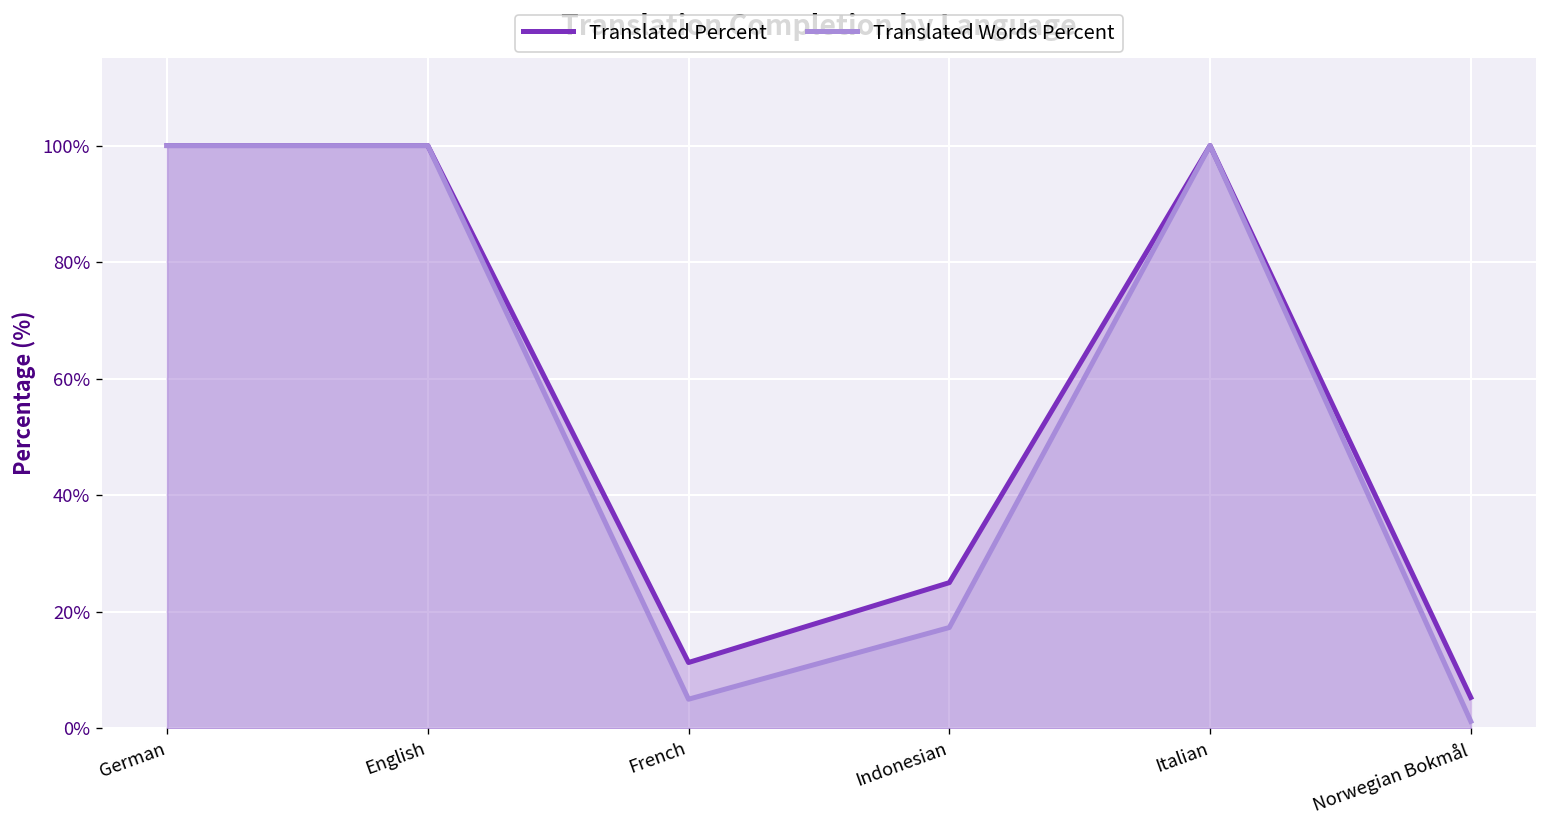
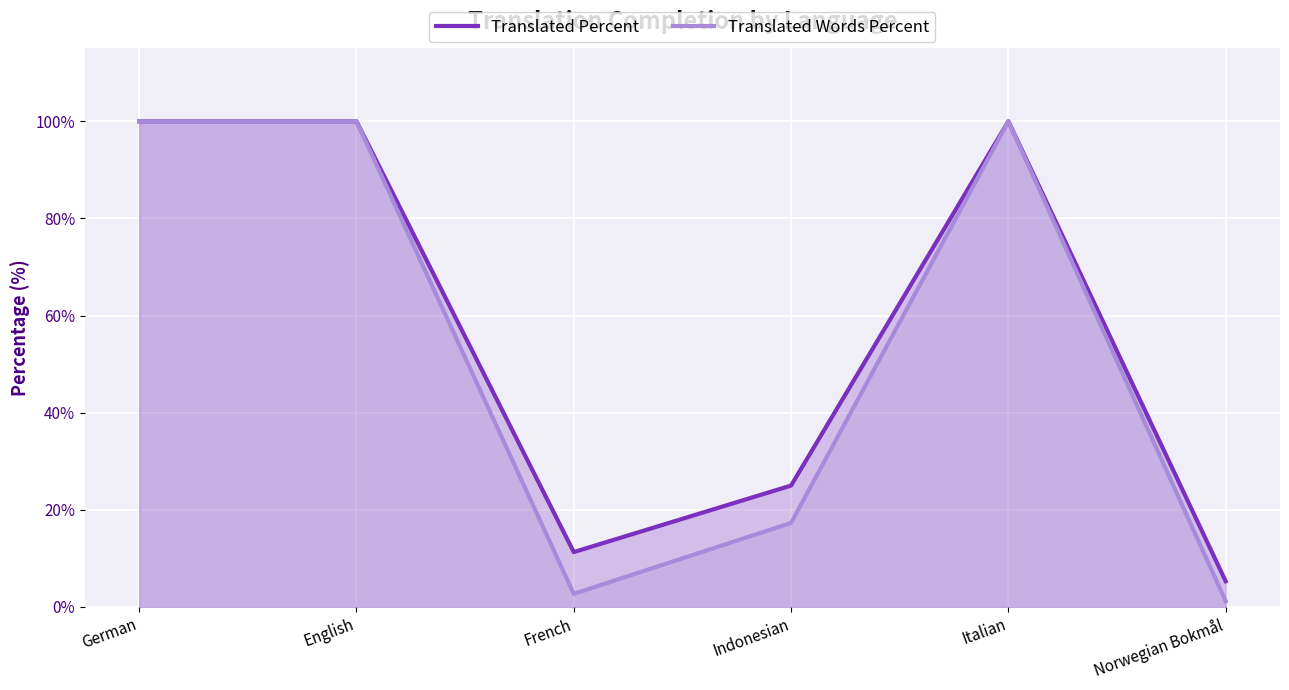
Translated Words Percent, French: 5% -> 3%
